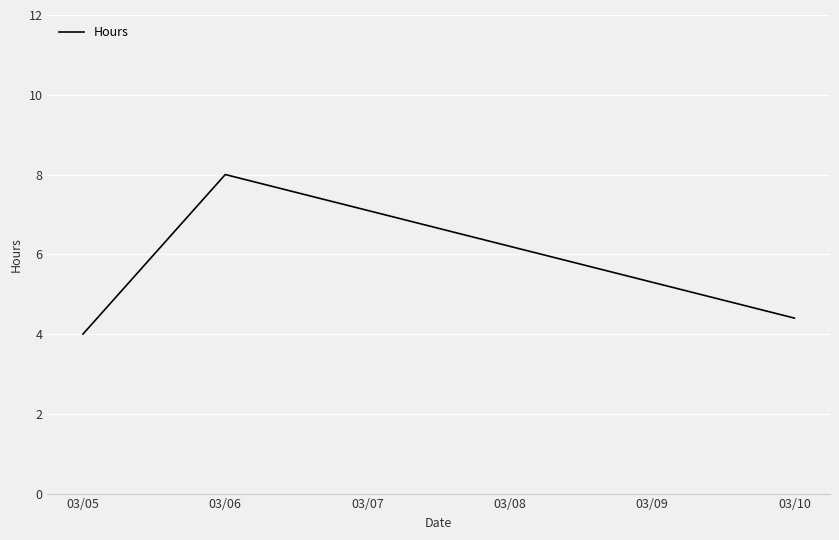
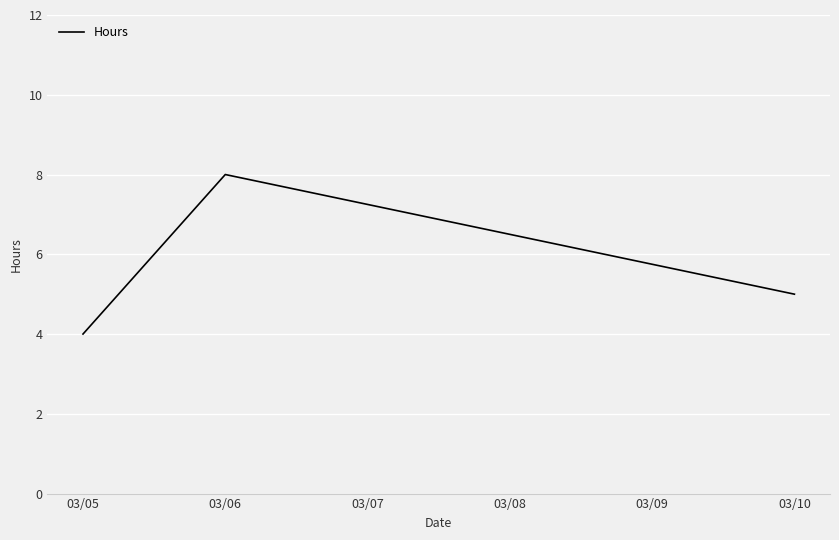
03/10: 4.4 -> 5.0
